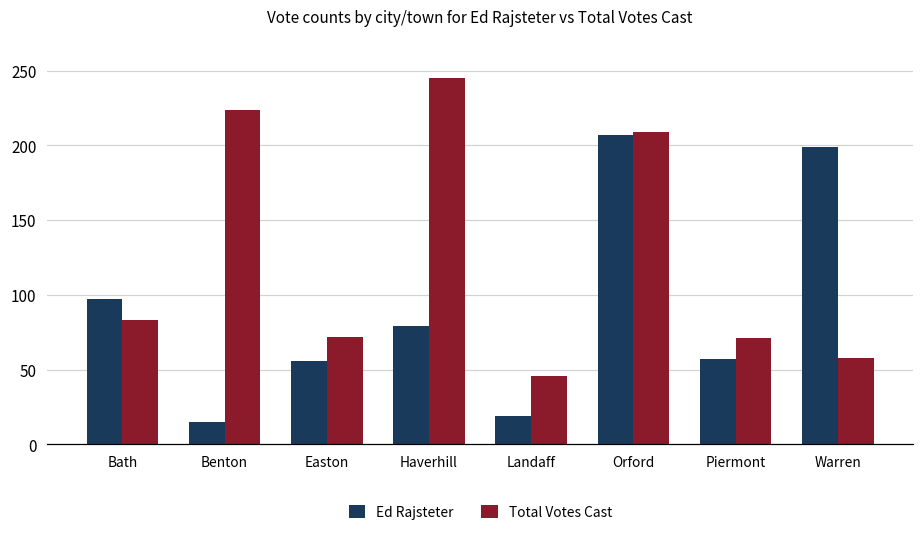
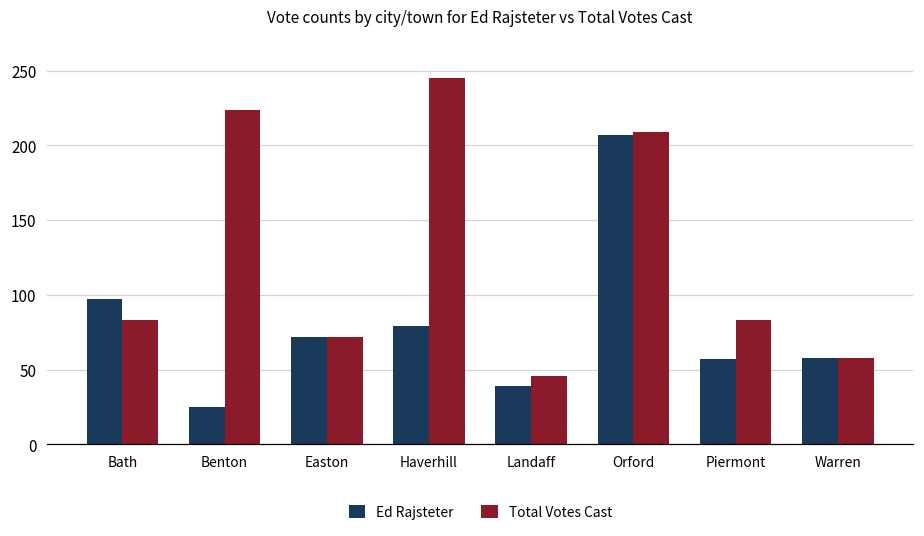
Ed Rajsteter, Benton: 15 -> 25
Ed Rajsteter, Easton: 56 -> 72
Ed Rajsteter, Landaff: 19 -> 39
Total Votes Cast, Piermont: 71 -> 83
Ed Rajsteter, Warren: 199 -> 58
